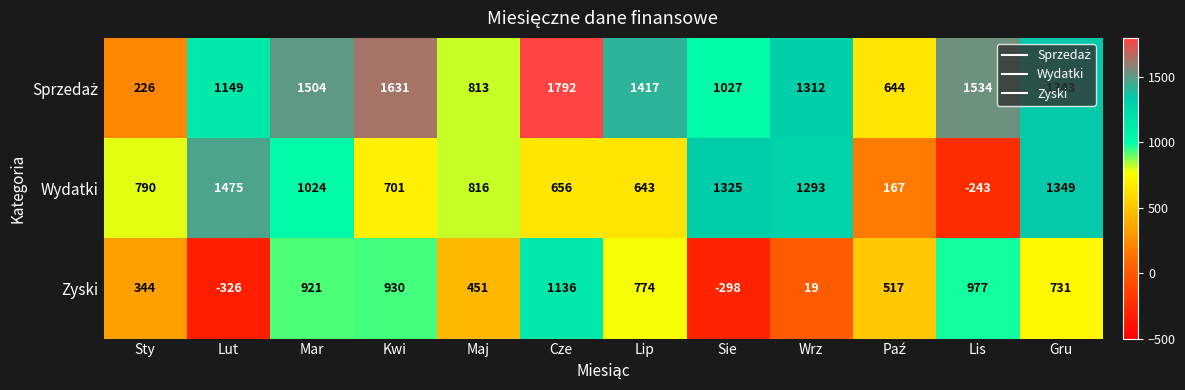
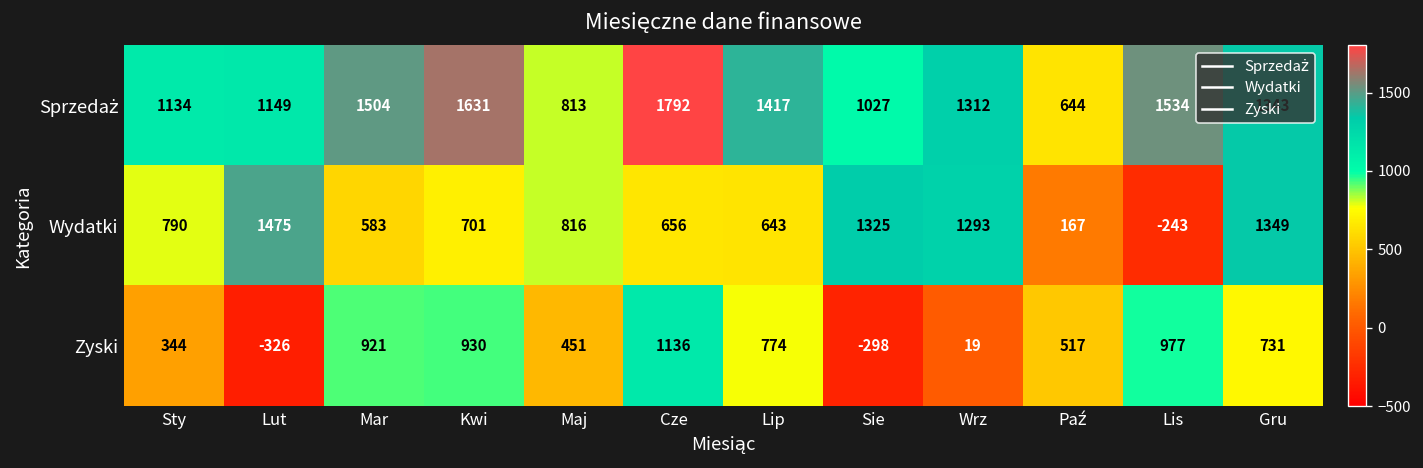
Sprzedaż, Sty: 226 -> 1134
Wydatki, Mar: 1024 -> 583
